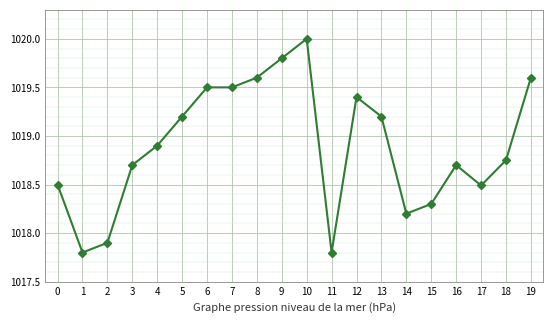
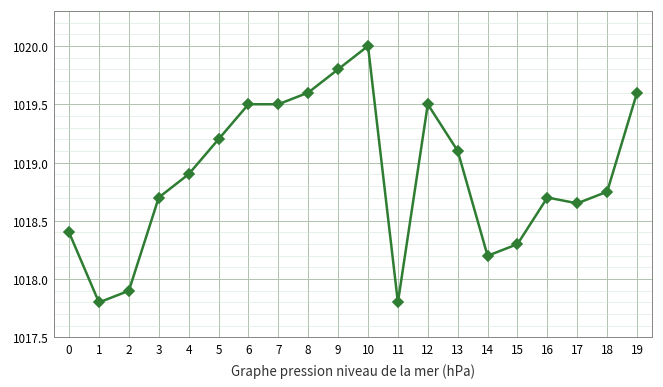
0: 1018.5 -> 1018.4
12: 1019.4 -> 1019.5
13: 1019.2 -> 1019.1
17: 1018.5 -> 1018.7
